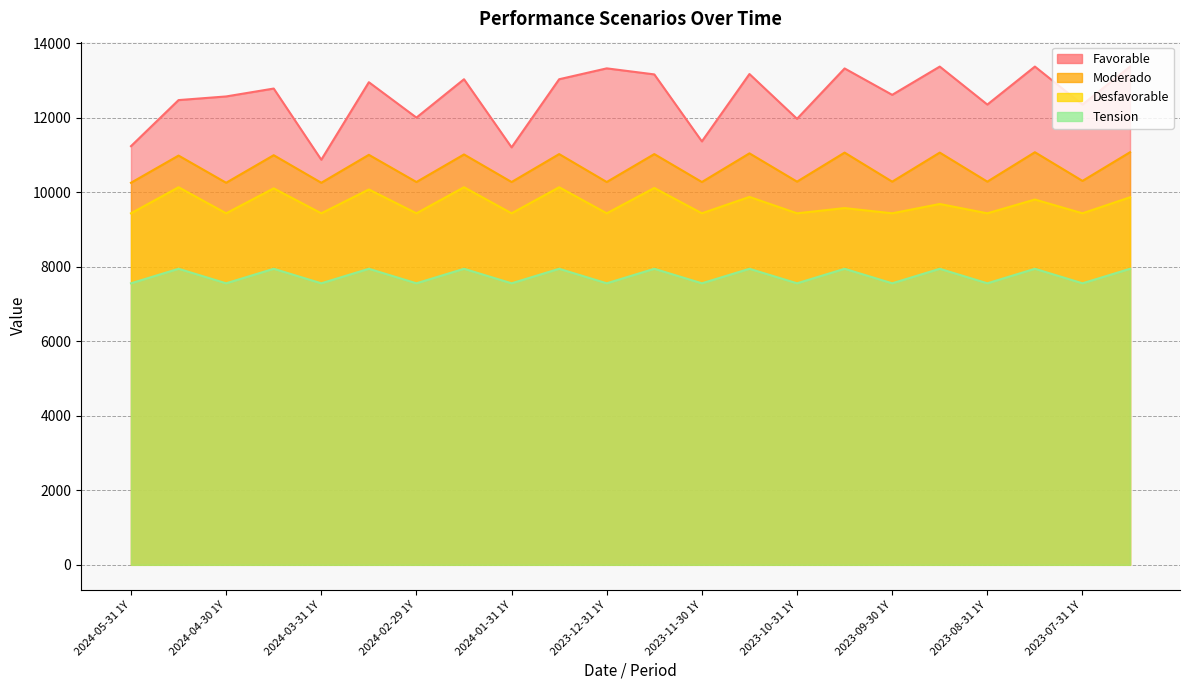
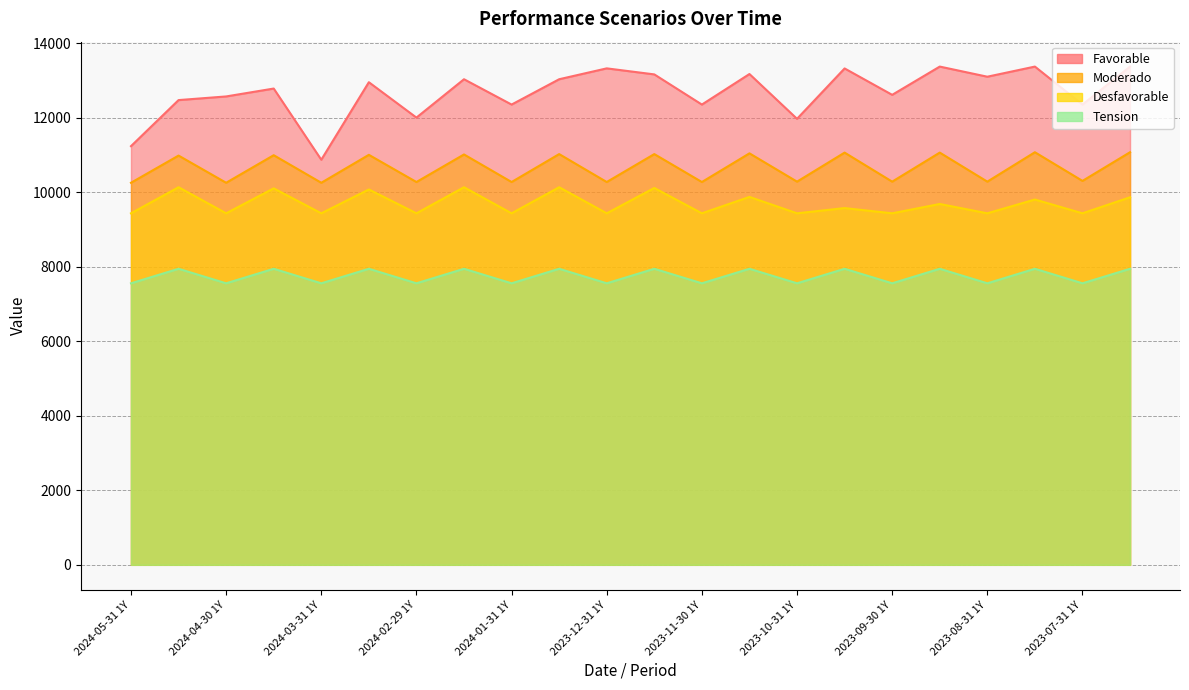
Favorable, 2024-01-31 1Y: 11200 -> 12400
Favorable, 2023-11-30 1Y: 11400 -> 12400
Favorable, 2023-08-31 1Y: 12400 -> 13100
